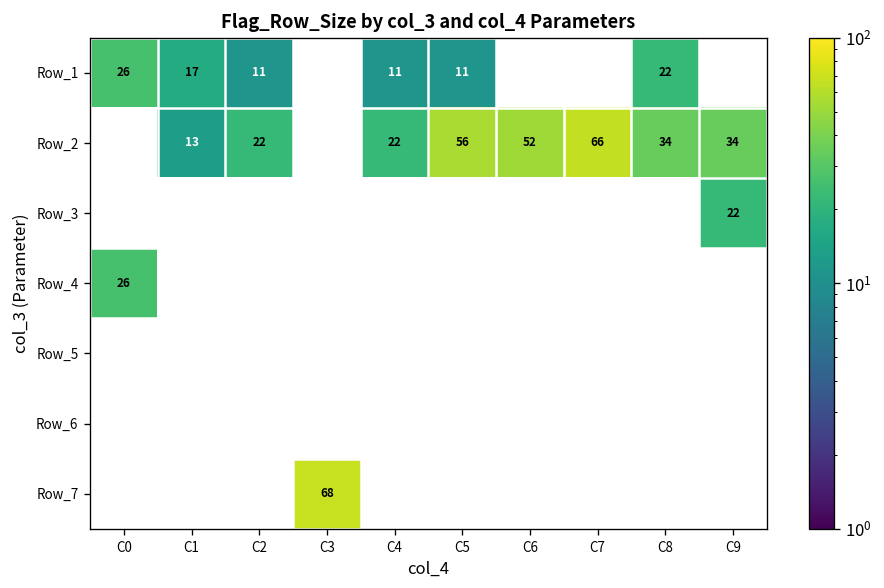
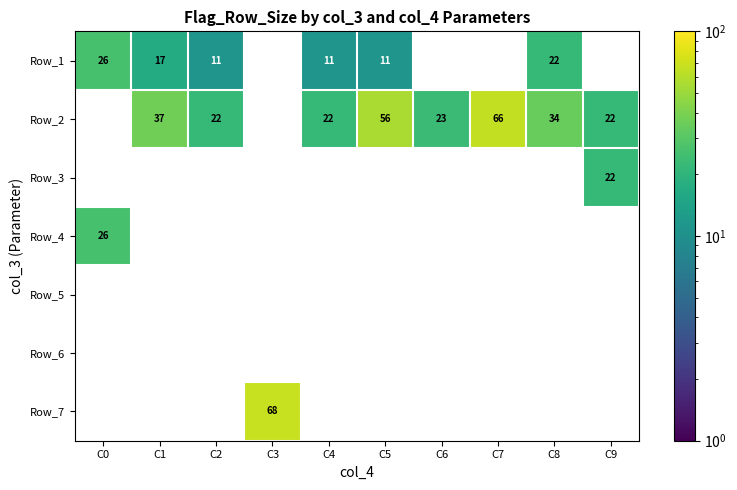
Row_2, C1: 13 -> 37
Row_2, C6: 52 -> 23
Row_2, C9: 34 -> 22
